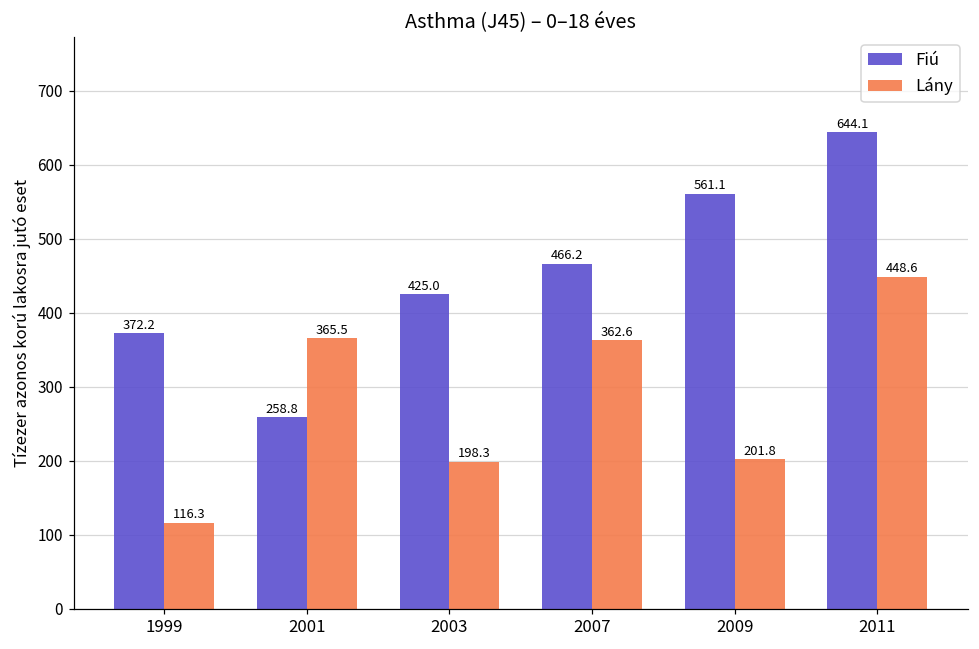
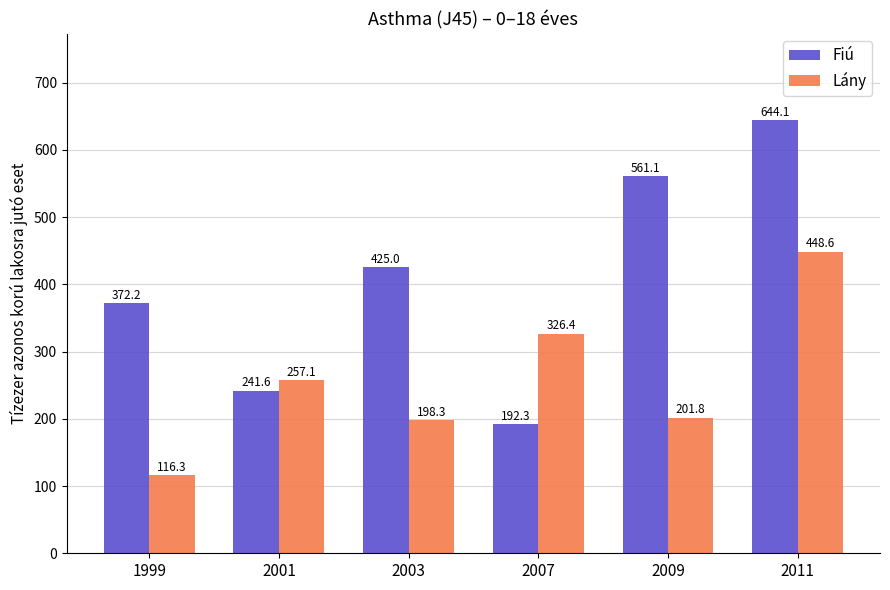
Fiú, 2001: 258.8 -> 241.6
Lány, 2001: 365.5 -> 257.1
Fiú, 2007: 466.2 -> 192.3
Lány, 2007: 362.6 -> 326.4
